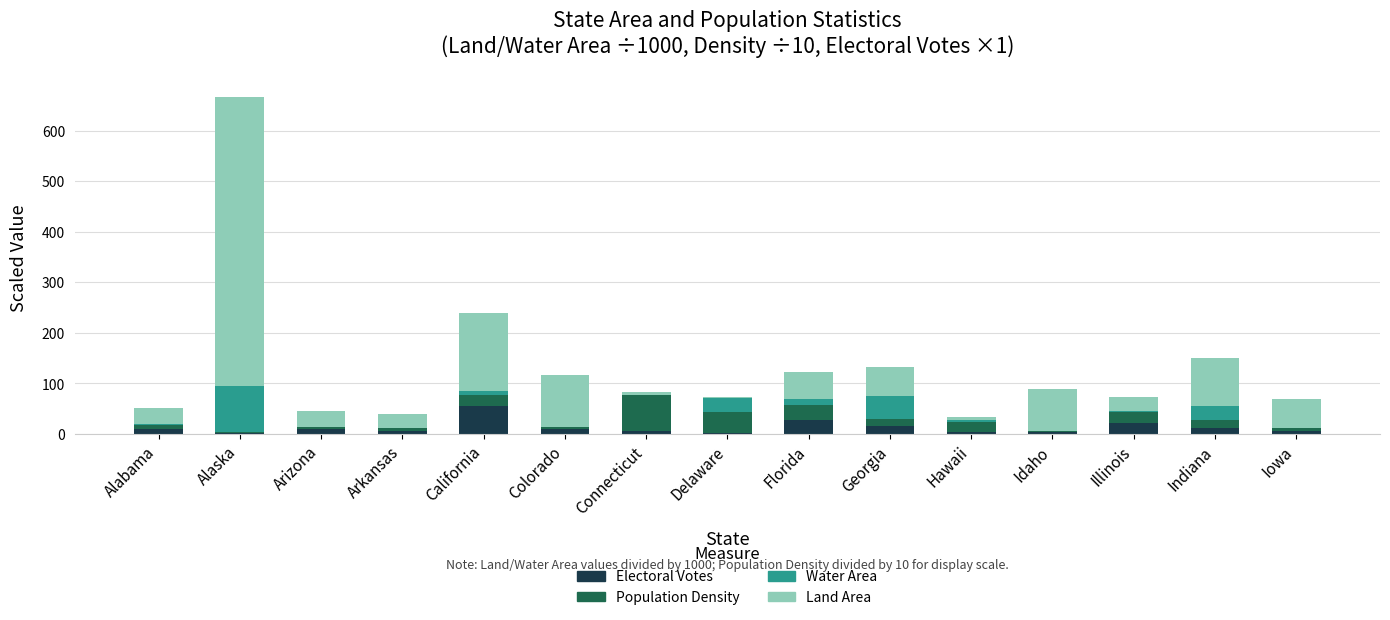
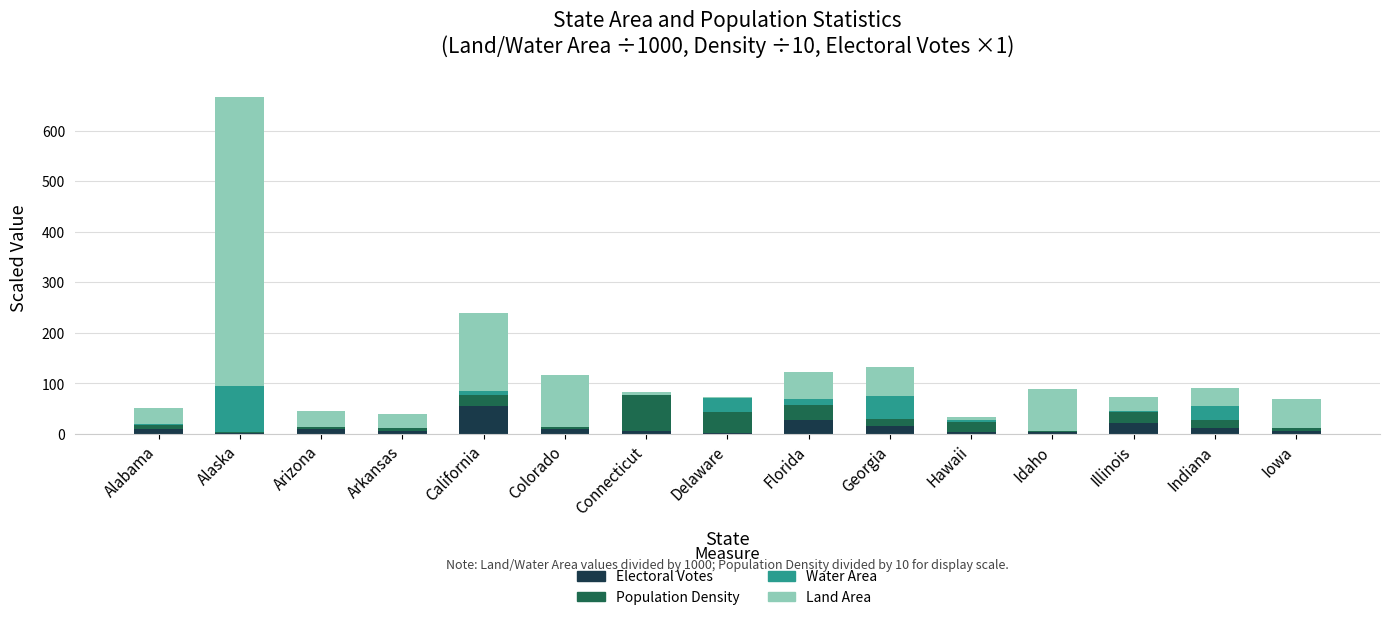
Land Area, Indiana: 90 -> 40
